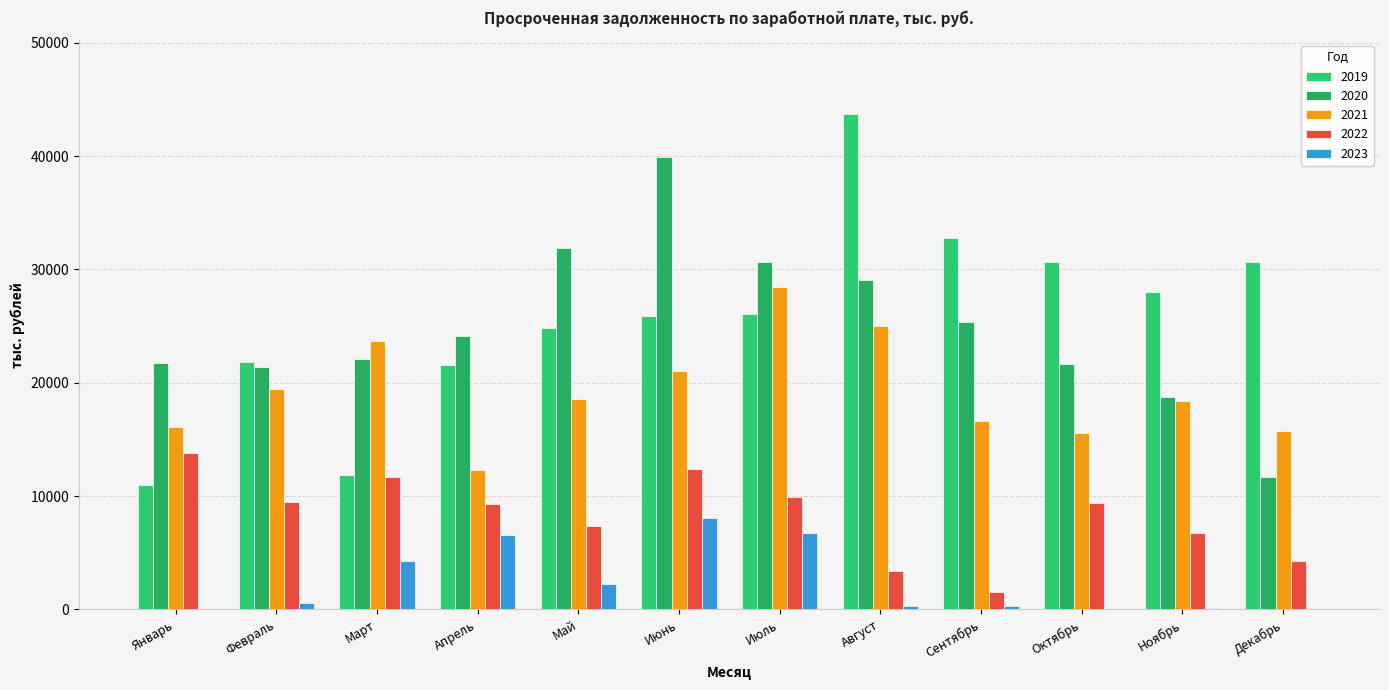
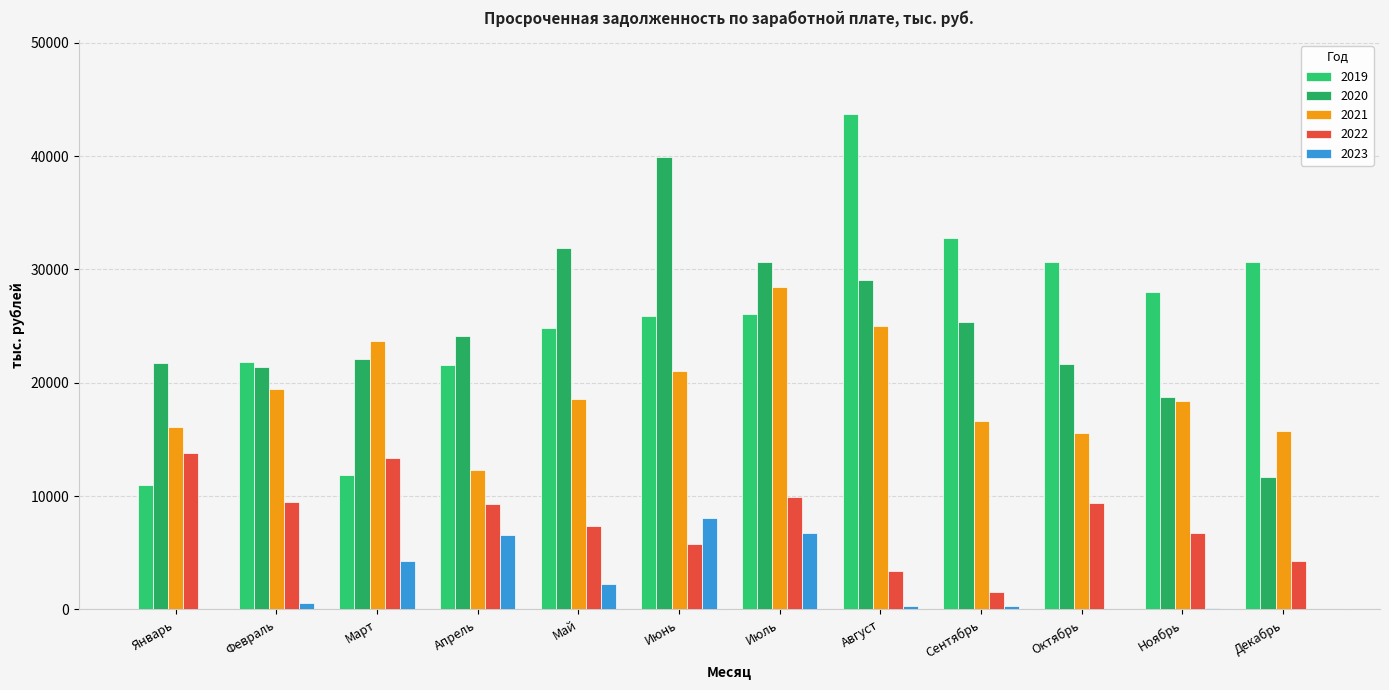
2022, Март: 11700 -> 13300
2022, Июнь: 12400 -> 5700
